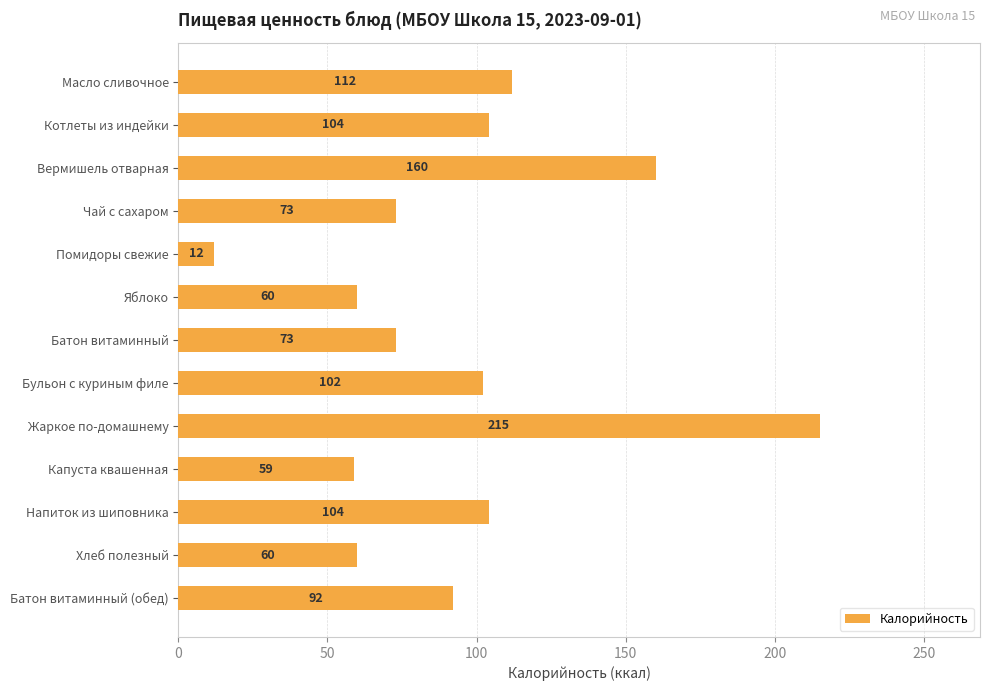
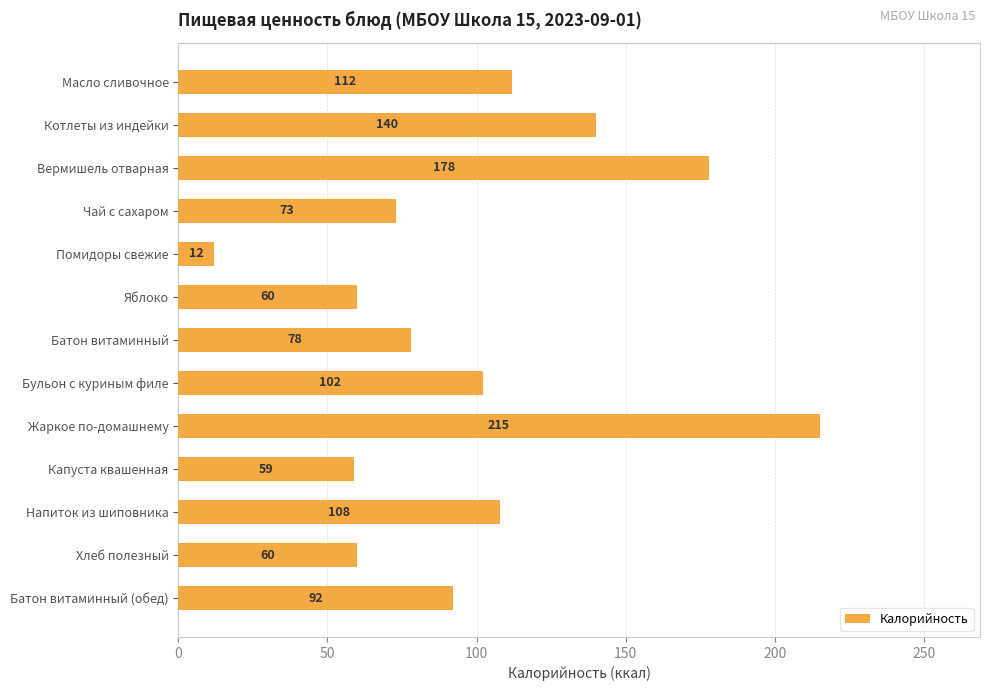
Котлеты из индейки: 104 -> 140
Вермишель отварная: 160 -> 178
Батон витаминный: 73 -> 78
Напиток из шиповника: 104 -> 108
